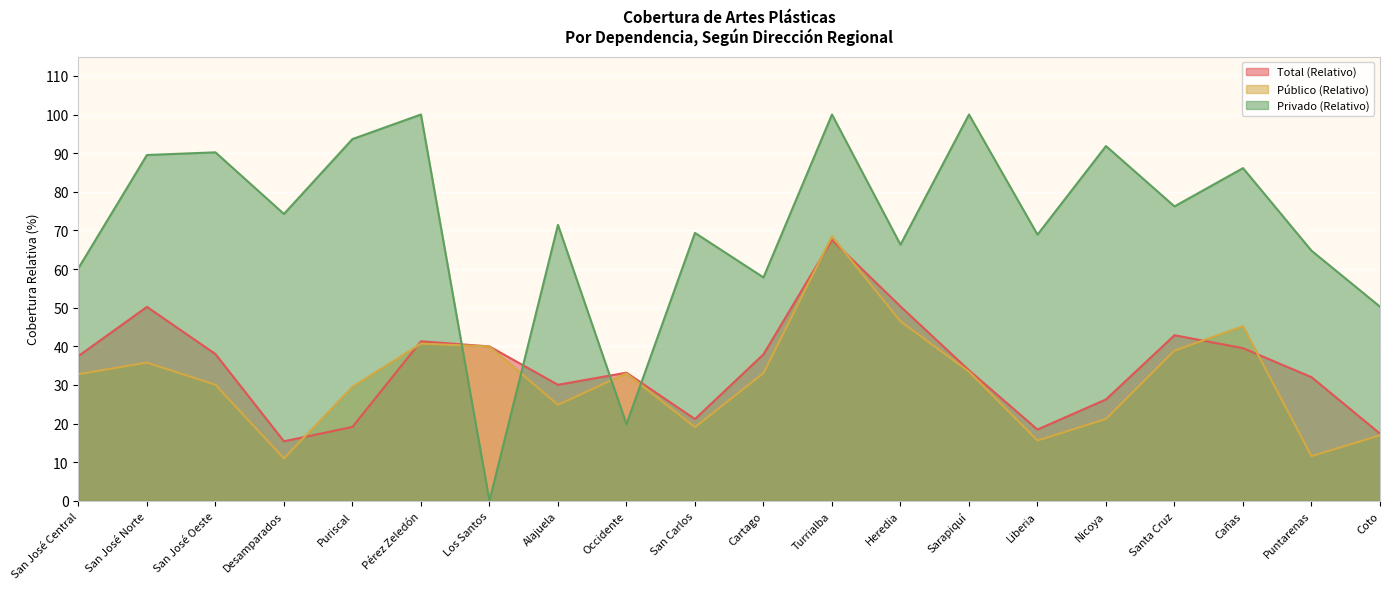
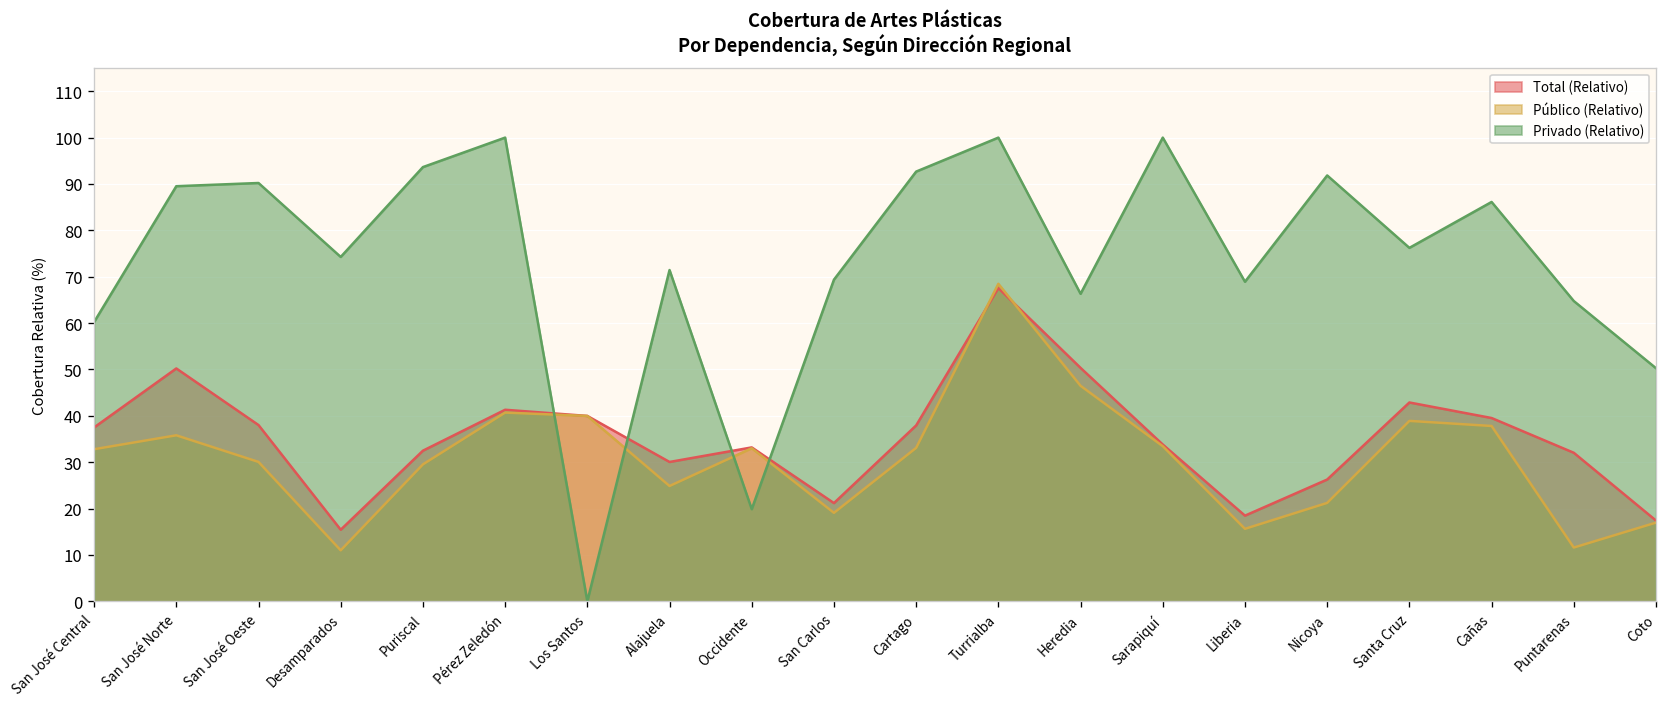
Total (Relativo), Puriscal: 19 -> 32
Privado (Relativo), Cartago: 58 -> 93
Público (Relativo), Cañas: 45 -> 38
